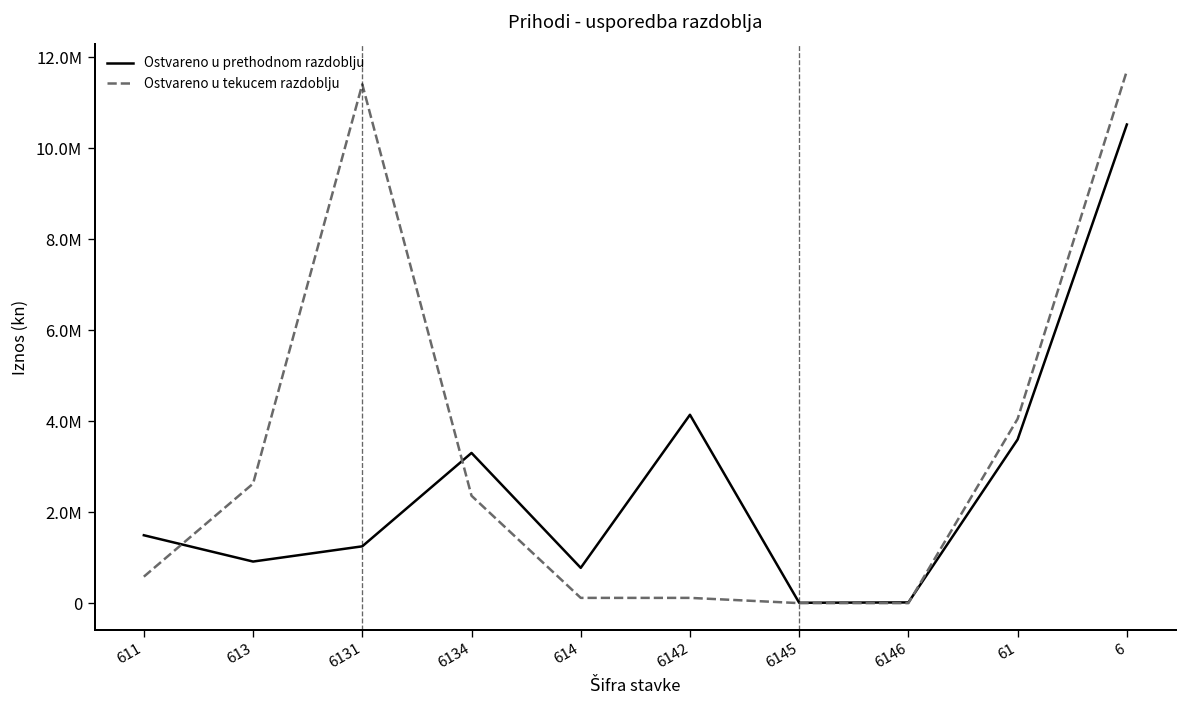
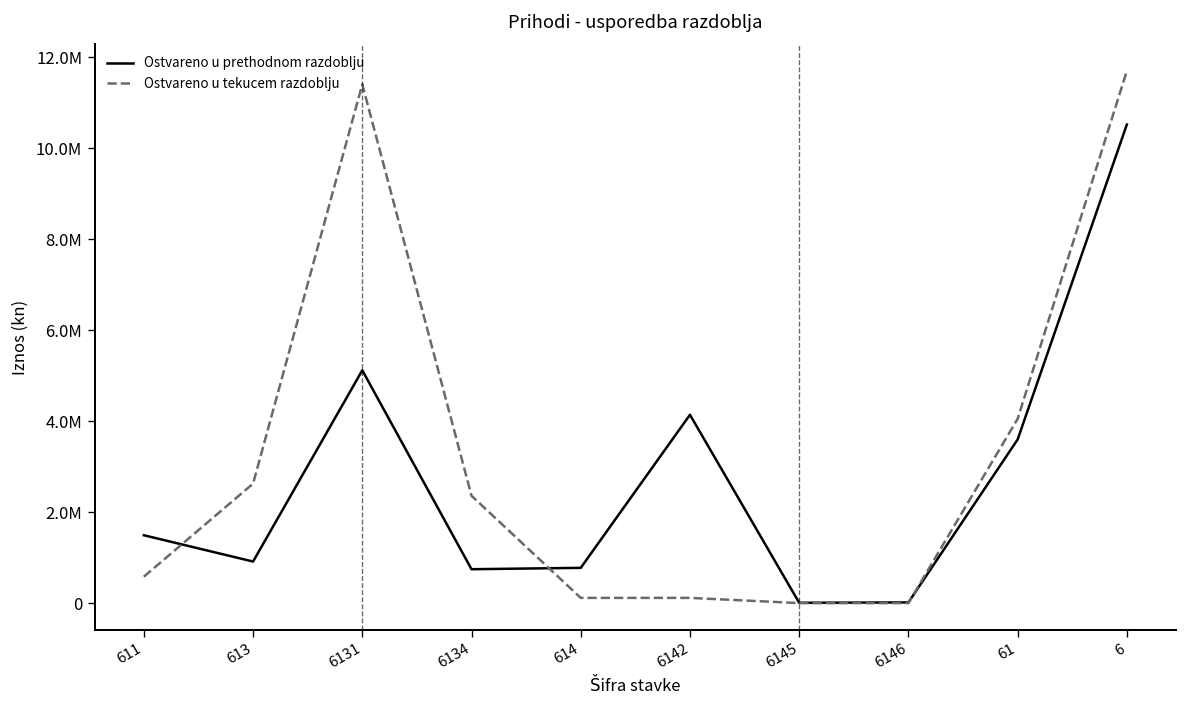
Ostvareno u prethodnom razdoblju, 6131: 1200000 -> 5100000
Ostvareno u prethodnom razdoblju, 6134: 3300000 -> 700000
